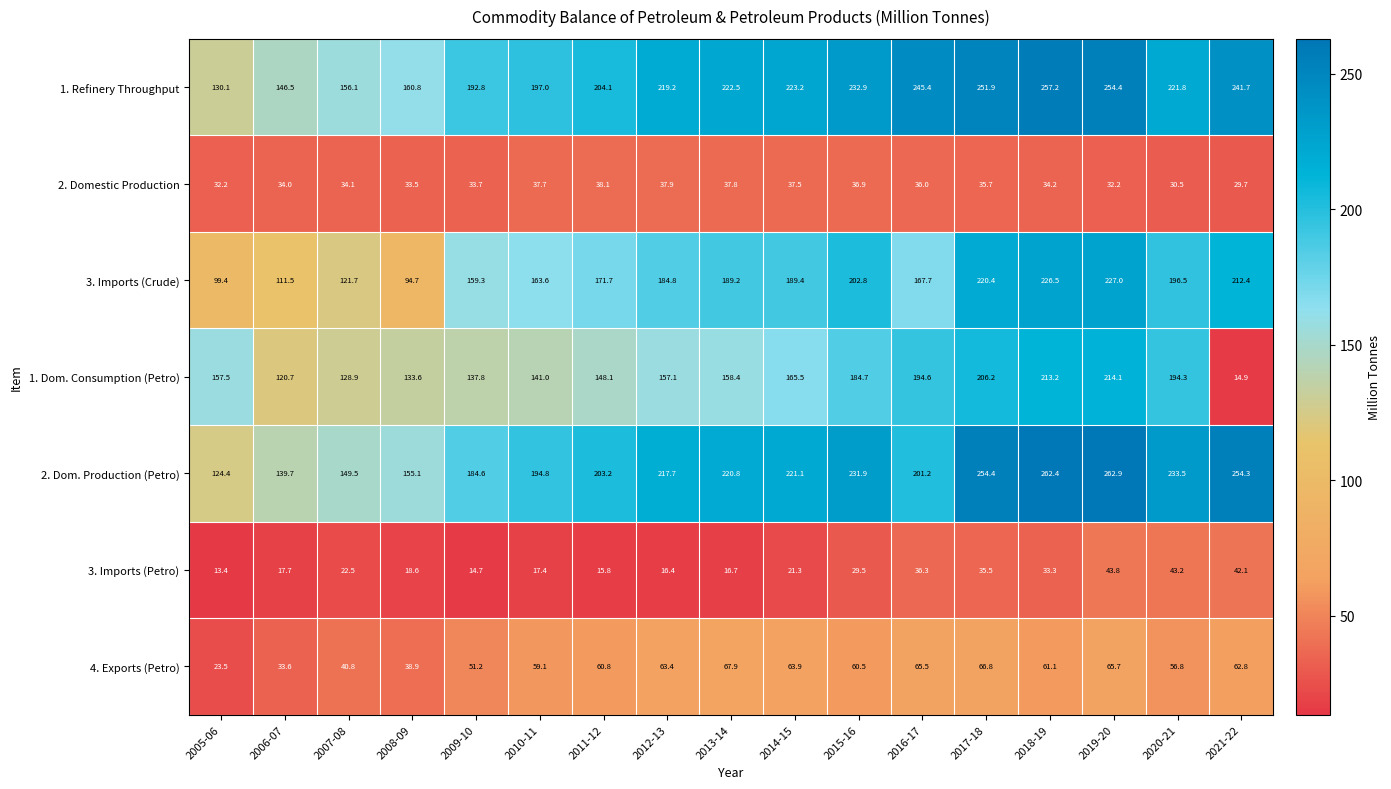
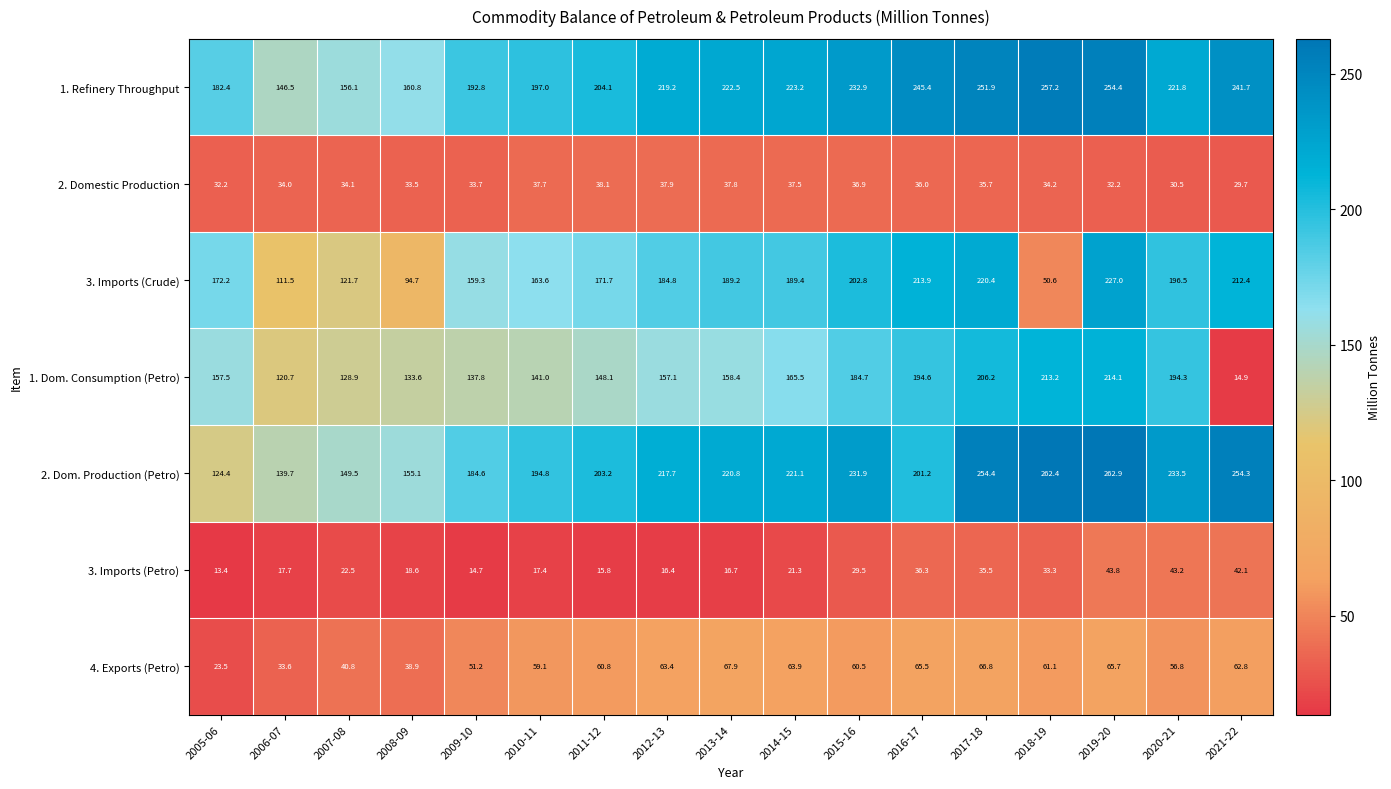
1. Refinery Throughput, 2005-06: 130.1 -> 182.4
3. Imports (Crude), 2005-06: 99.4 -> 172.2
3. Imports (Crude), 2016-17: 167.7 -> 213.9
3. Imports (Crude), 2018-19: 226.5 -> 50.6
